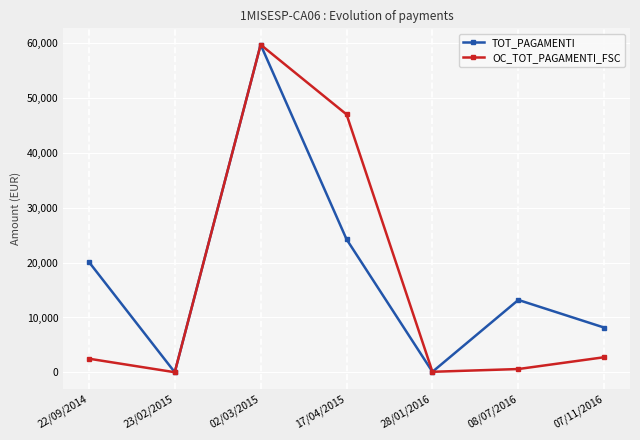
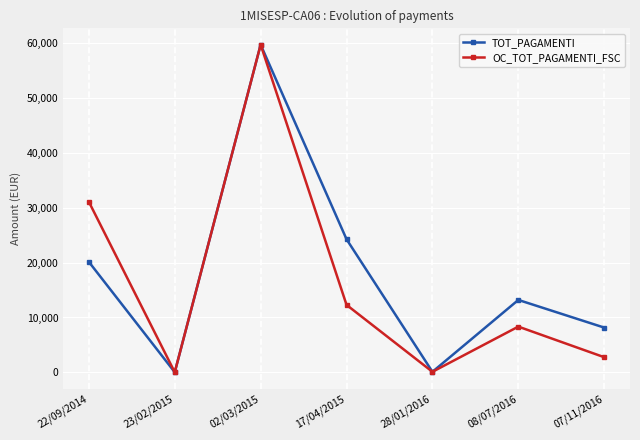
OC_TOT_PAGAMENTI_FSC, 22/09/2014: 2,000 -> 31,000
OC_TOT_PAGAMENTI_FSC, 17/04/2015: 47,000 -> 12,000
OC_TOT_PAGAMENTI_FSC, 08/07/2016: 1,000 -> 8,000
